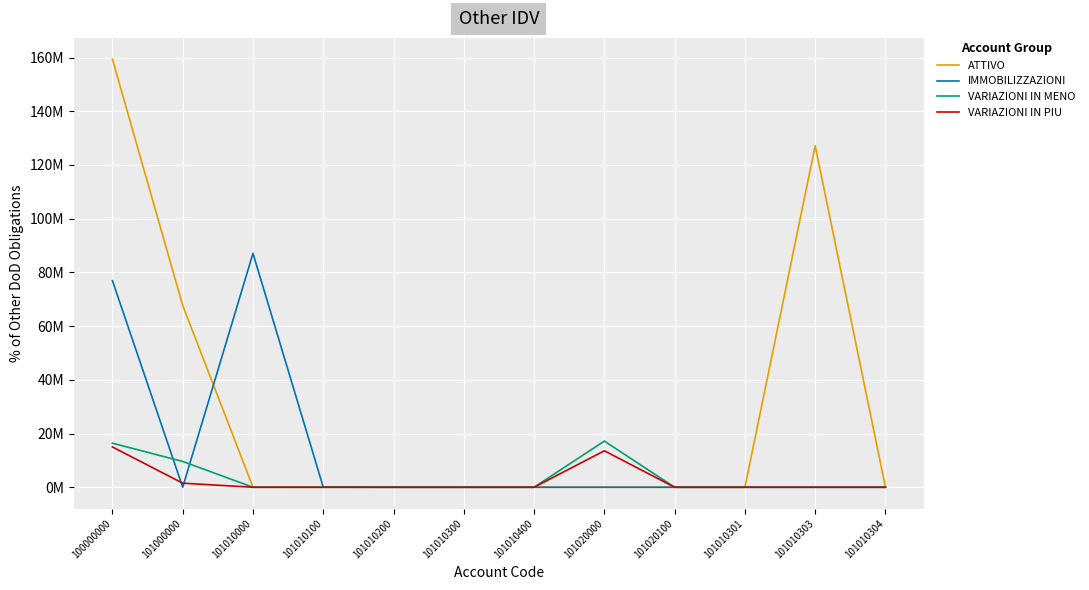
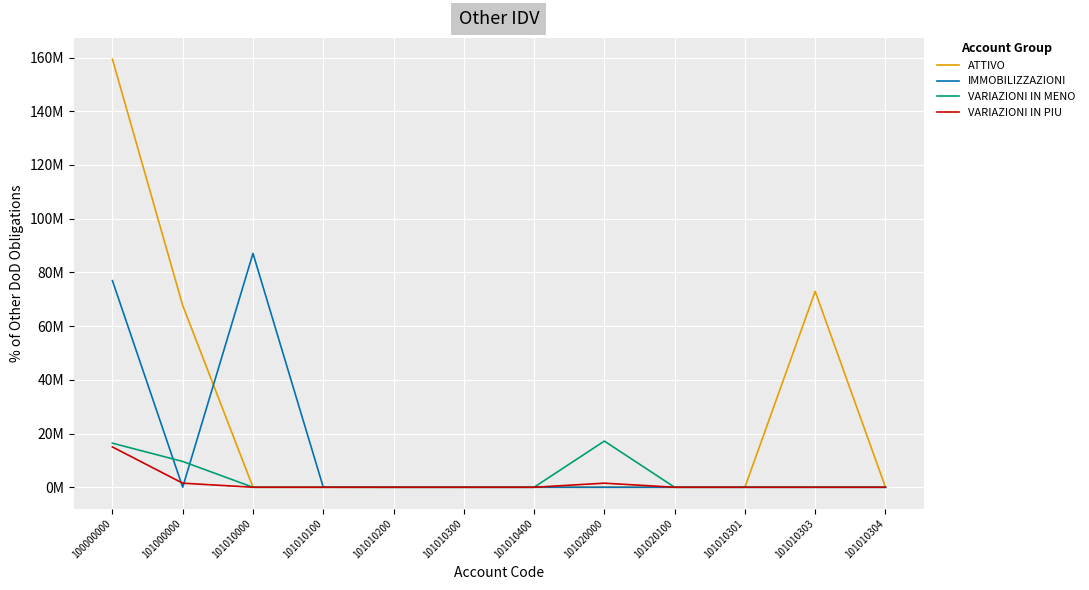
VARIAZIONI IN PIU, 101020000: 14000000 -> 2000000
ATTIVO, 101010303: 127000000 -> 73000000
